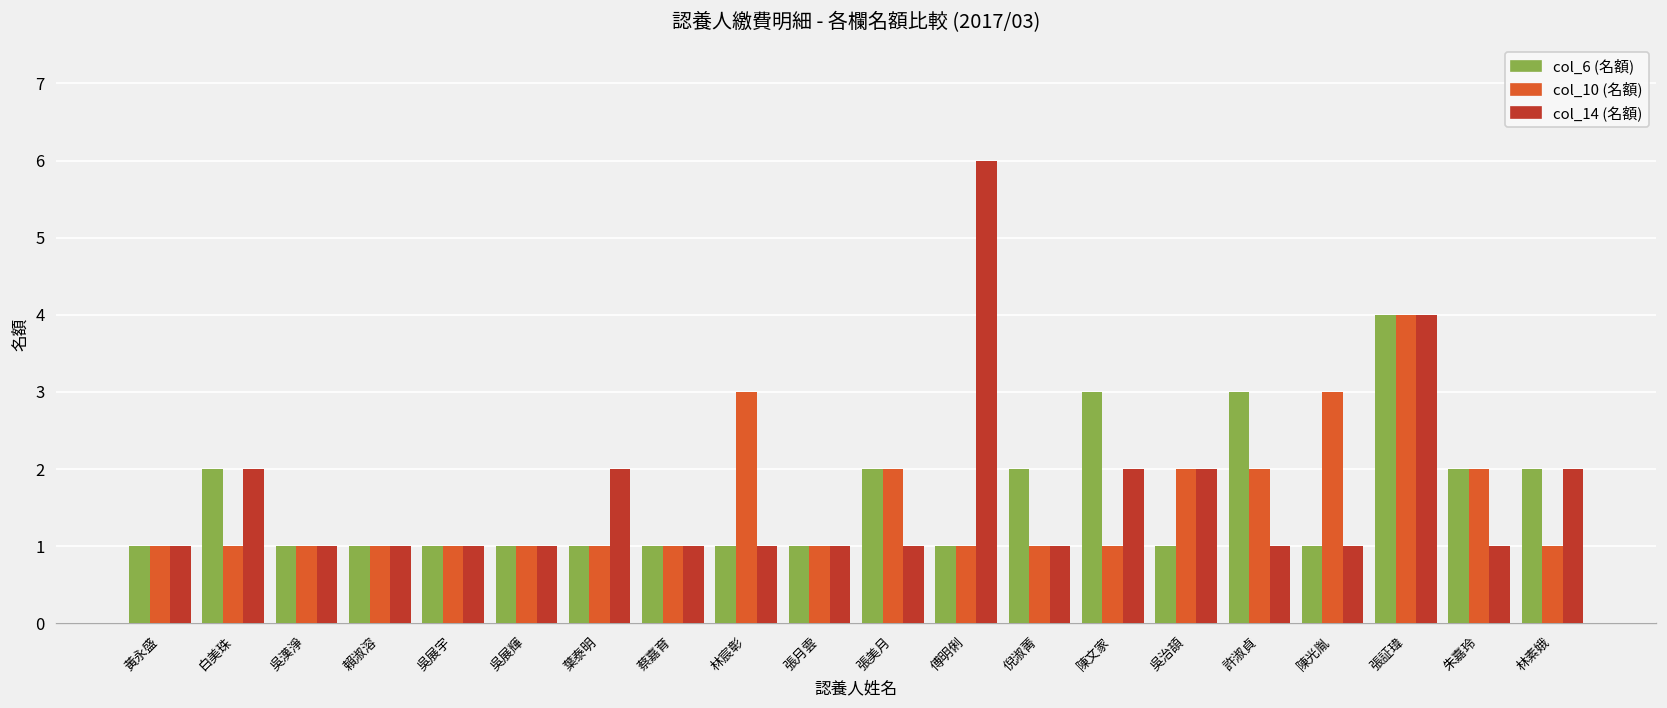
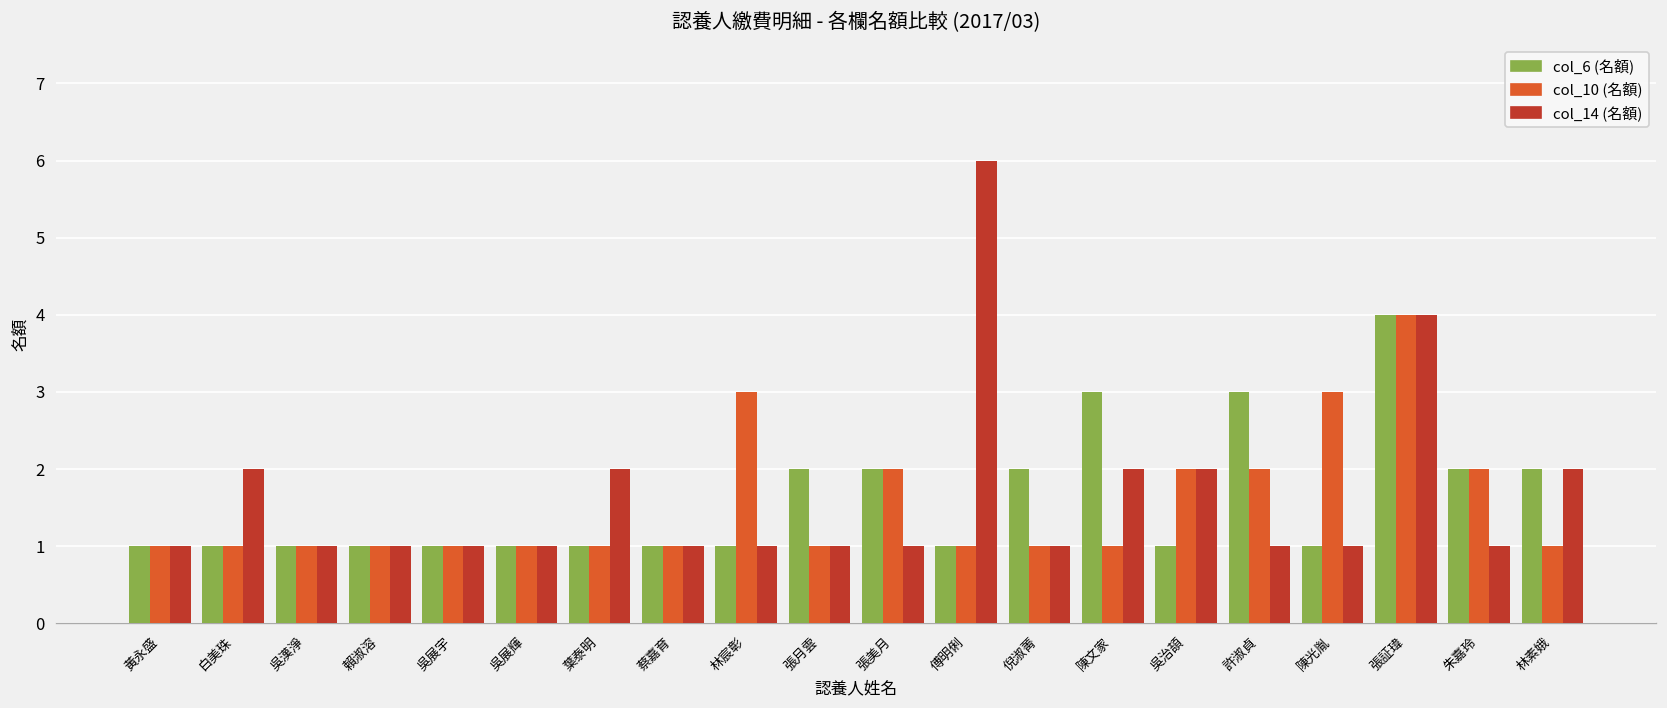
col_6 (名額), 白美珠: 2 -> 1
col_6 (名額), 張月雲: 1 -> 2
